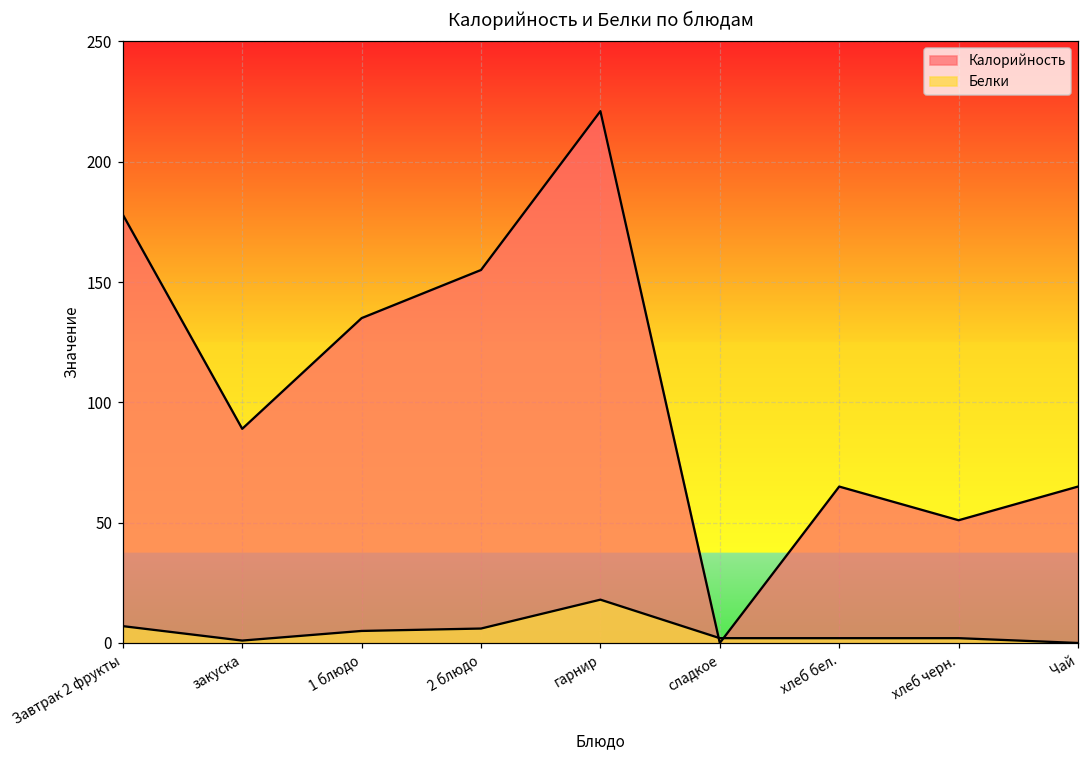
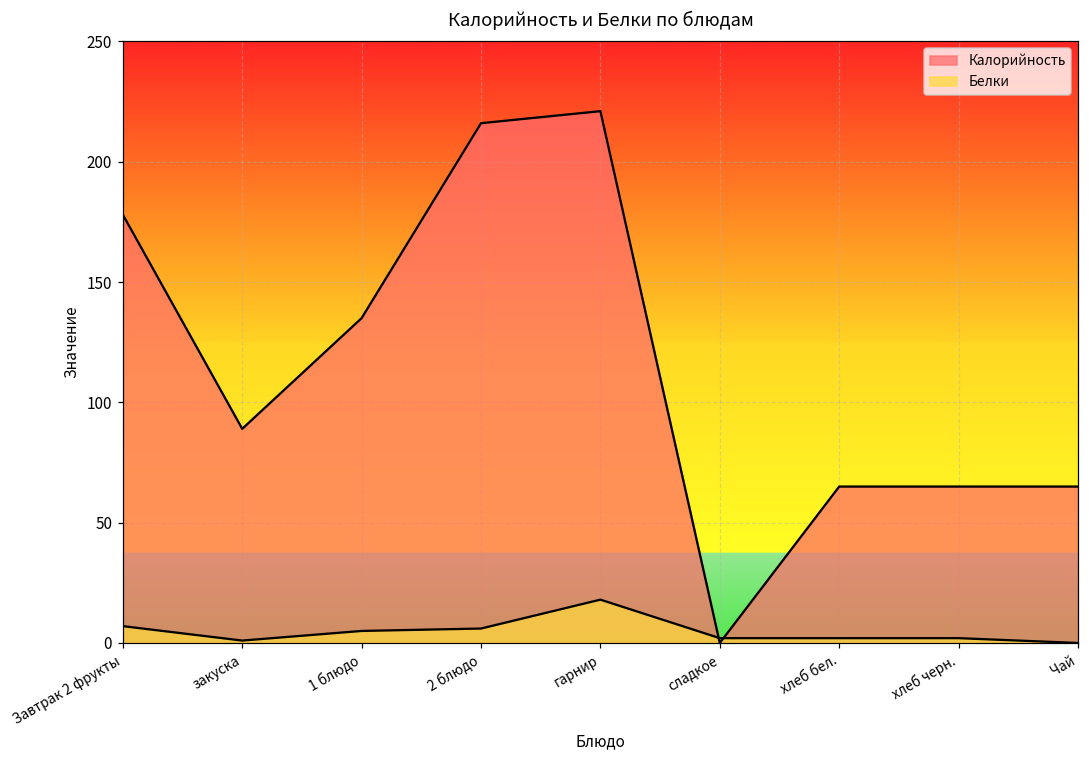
Калорийность, 2 блюдо: 155 -> 216
Калорийность, хлеб черн.: 51 -> 65
